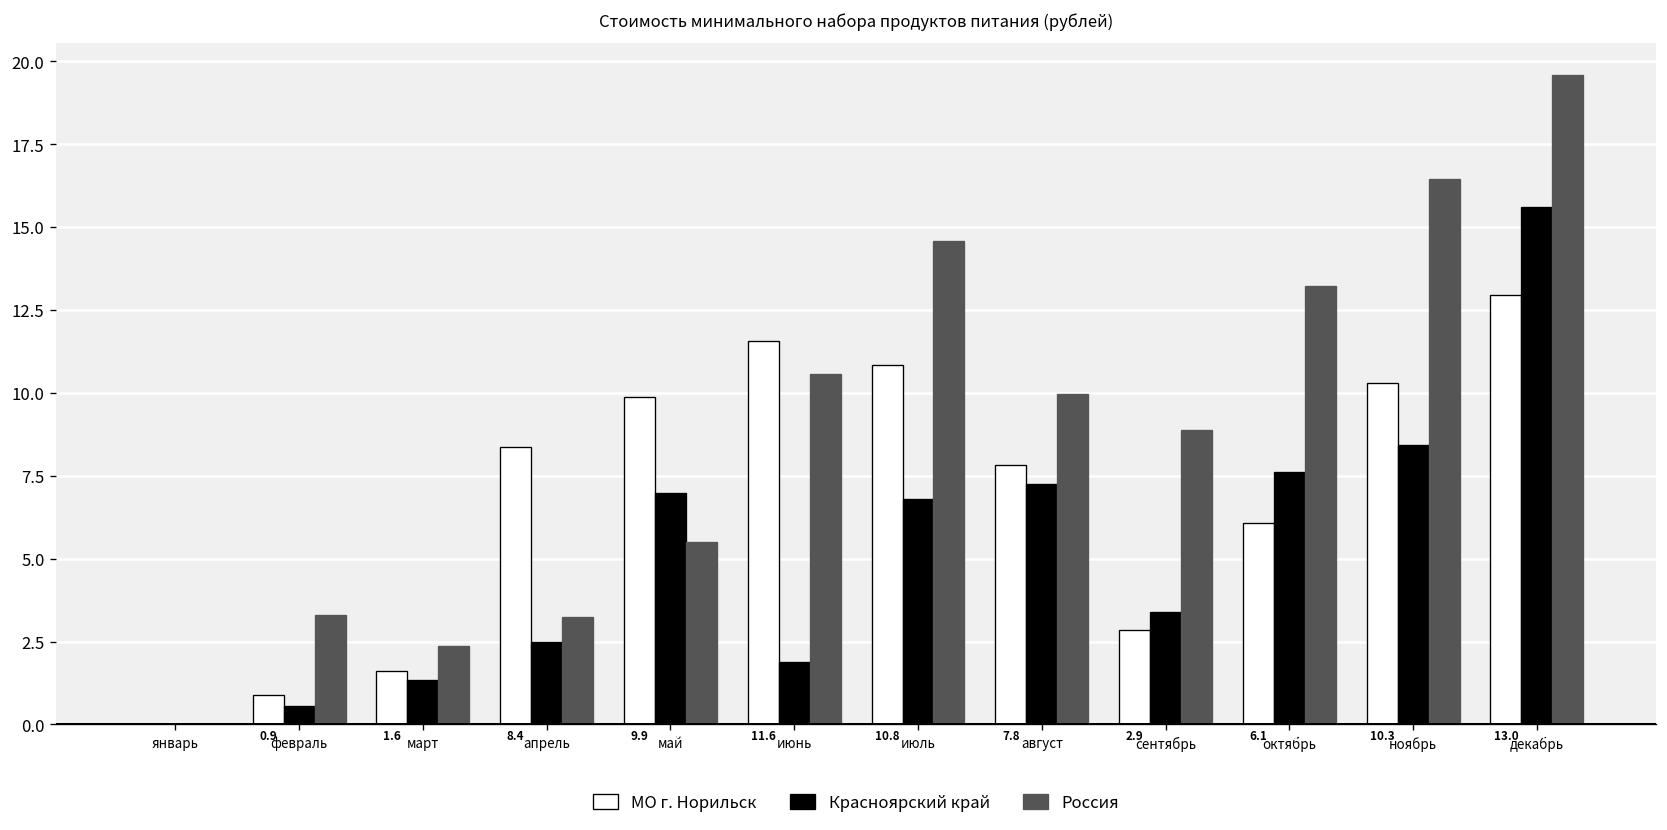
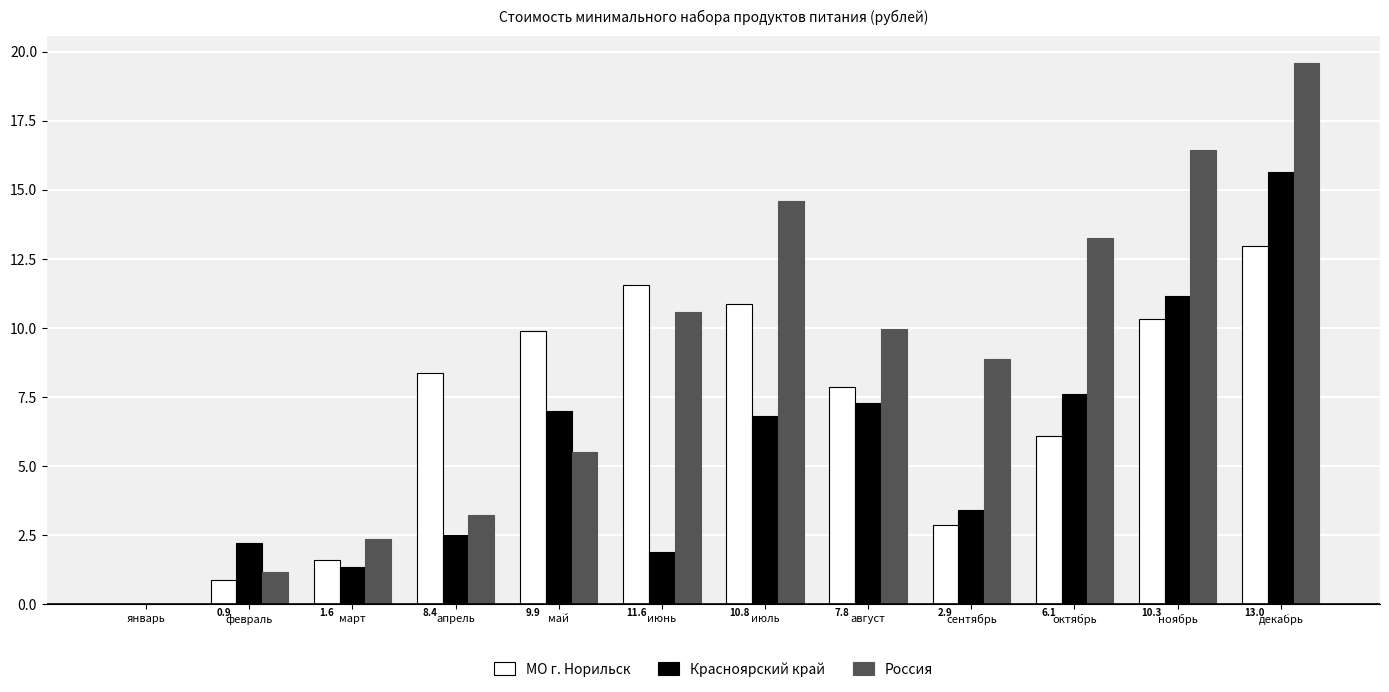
Красноярский край, февраль: 0.6 -> 2.2
Россия, февраль: 3.3 -> 1.2
Красноярский край, ноябрь: 8.4 -> 11.1
